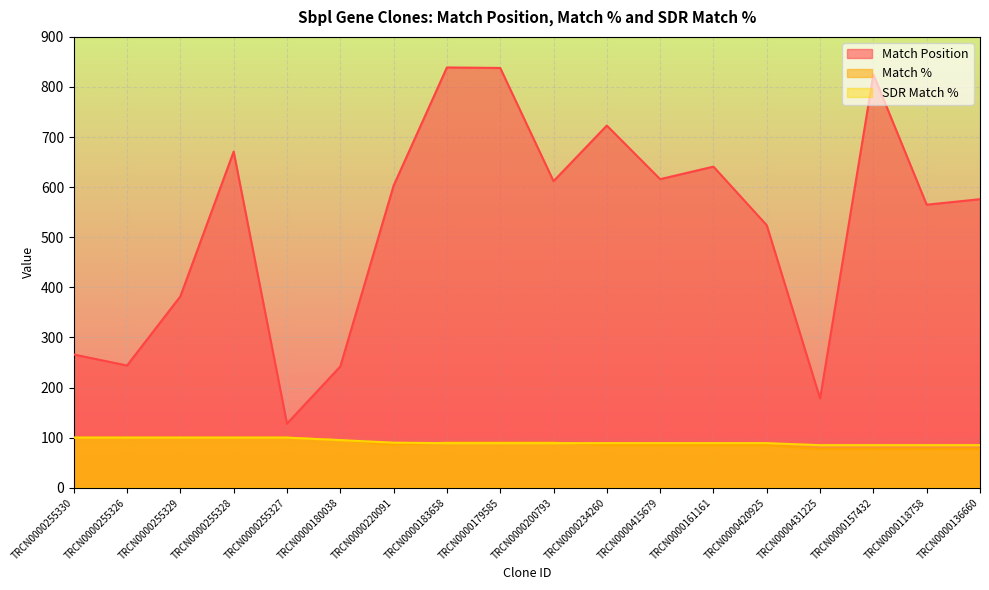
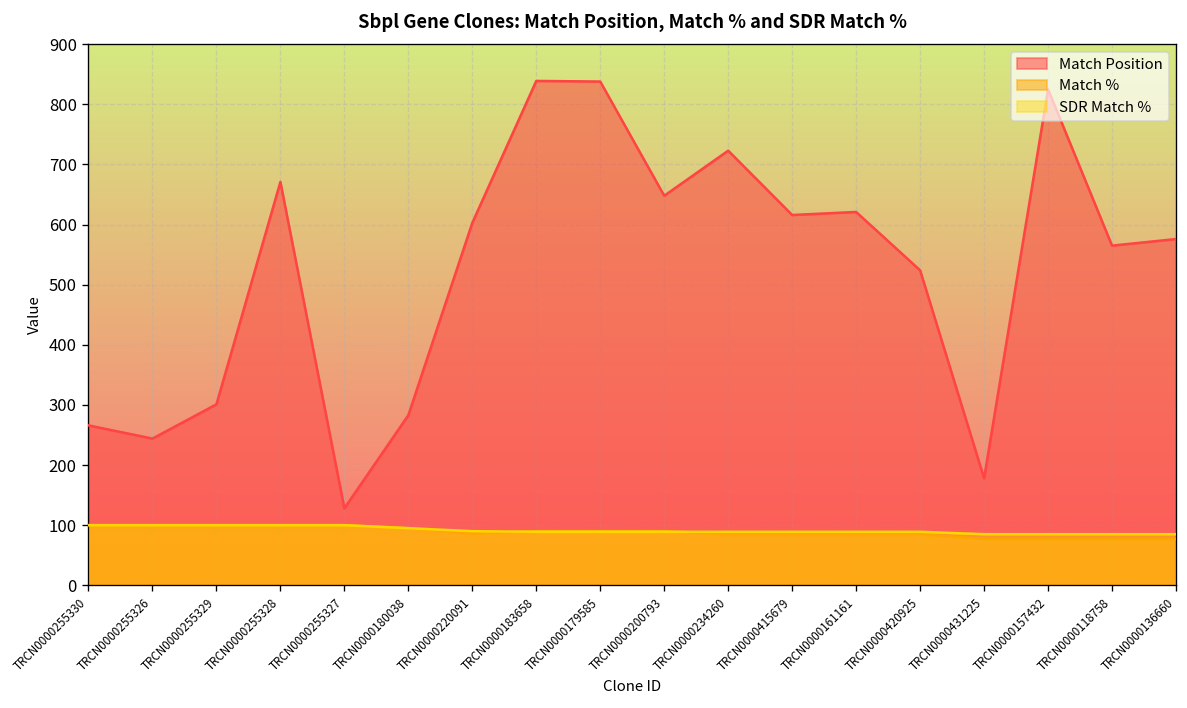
Match Position, TRCN0000255329: 380 -> 300
Match Position, TRCN0000180038: 240 -> 280
Match Position, TRCN0000200793: 610 -> 650
Match Position, TRCN0000161161: 640 -> 620
